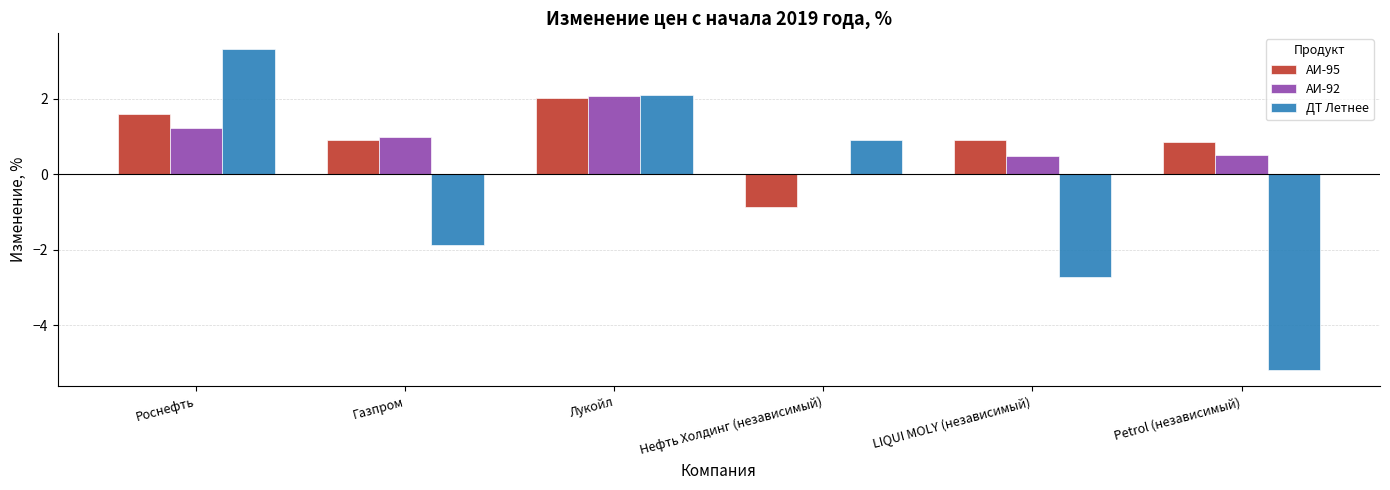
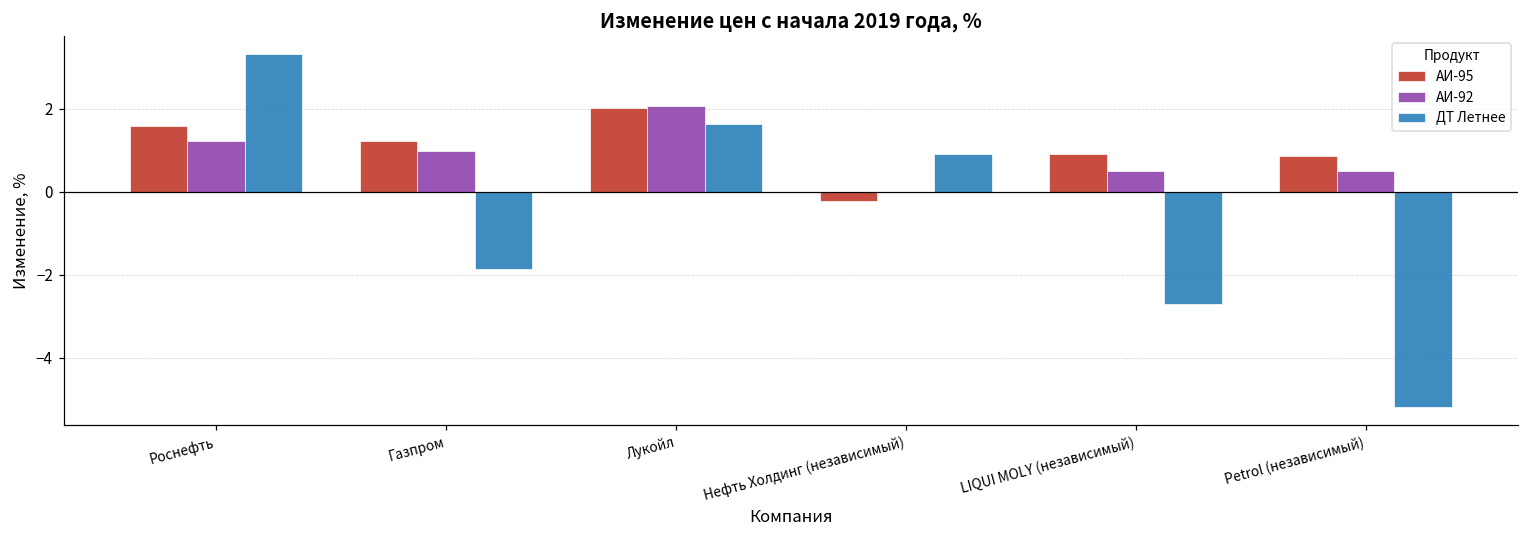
АИ-95, Газпром: 0.9 -> 1.2
ДТ Летнее, Лукойл: 2.1 -> 1.6
АИ-95, Нефть Холдинг (независимый): -0.9 -> -0.2
